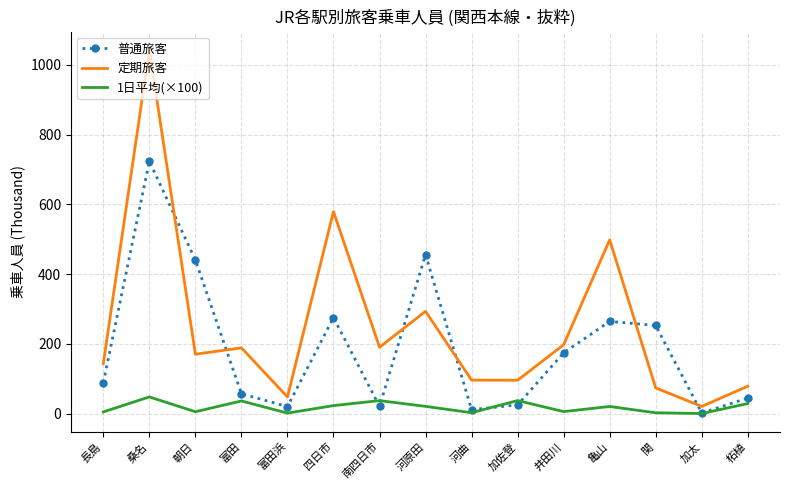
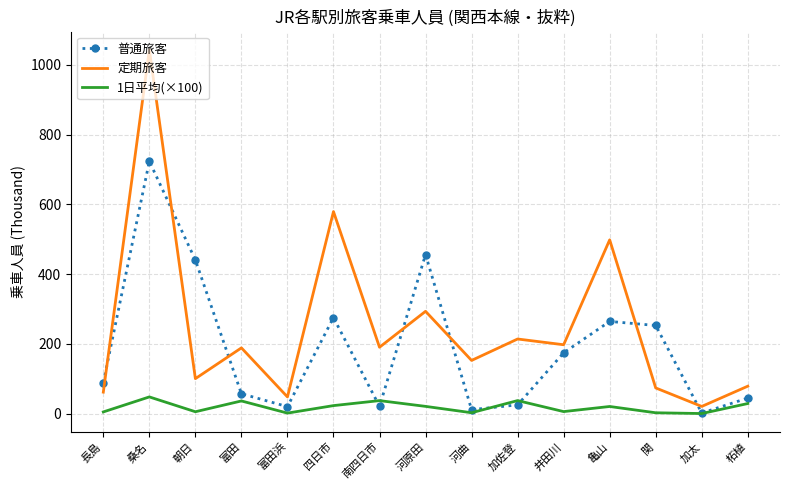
定期旅客, 長島: 140 -> 60
定期旅客, 朝日: 170 -> 100
定期旅客, 河曲: 100 -> 150
定期旅客, 加佐登: 100 -> 210
